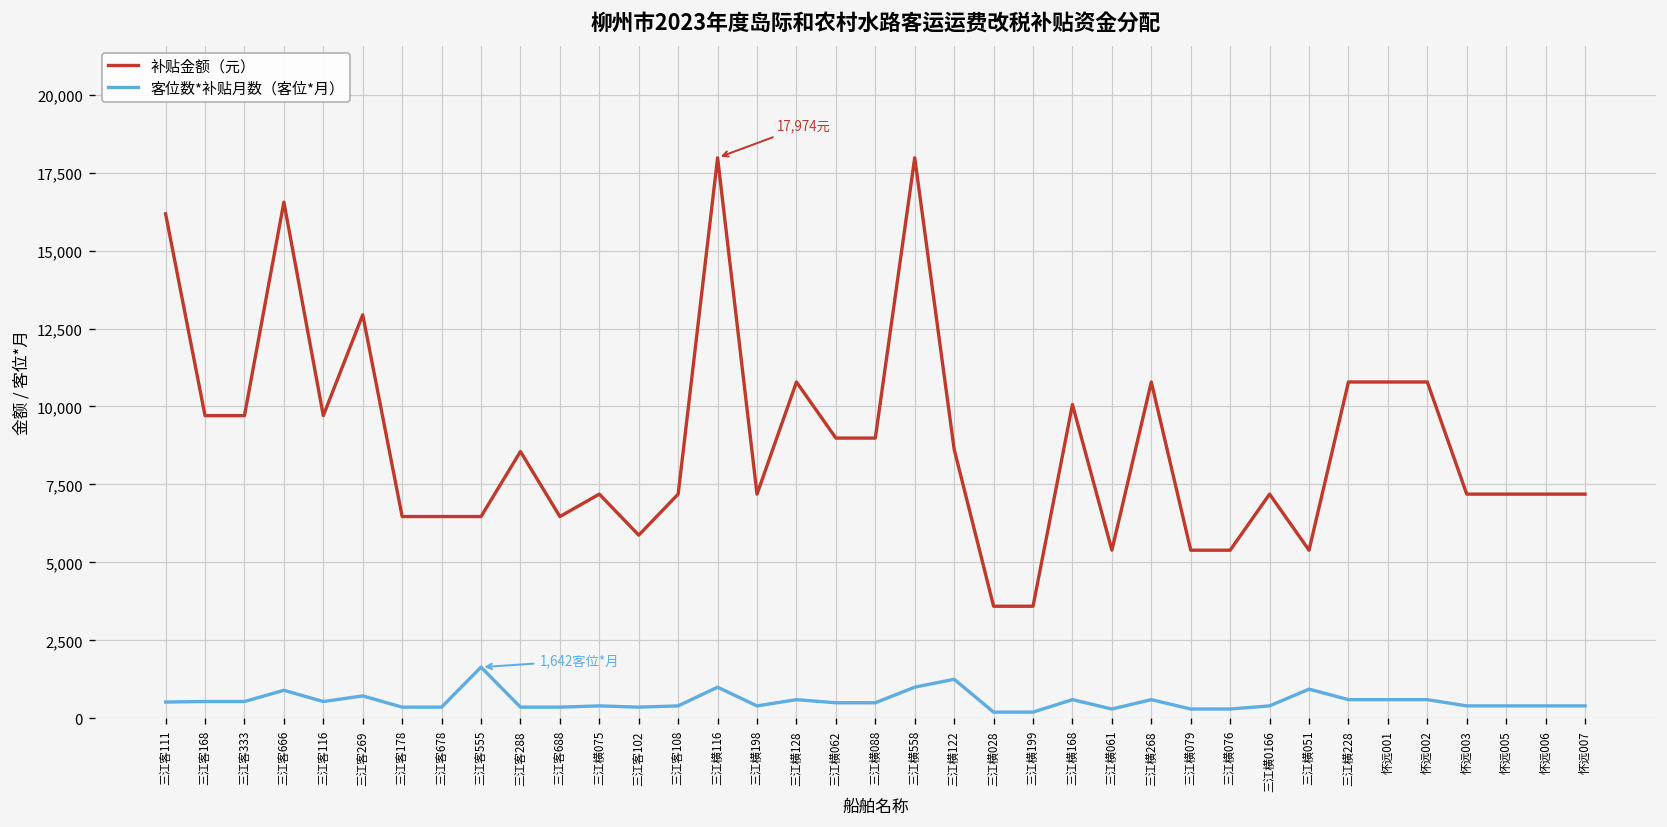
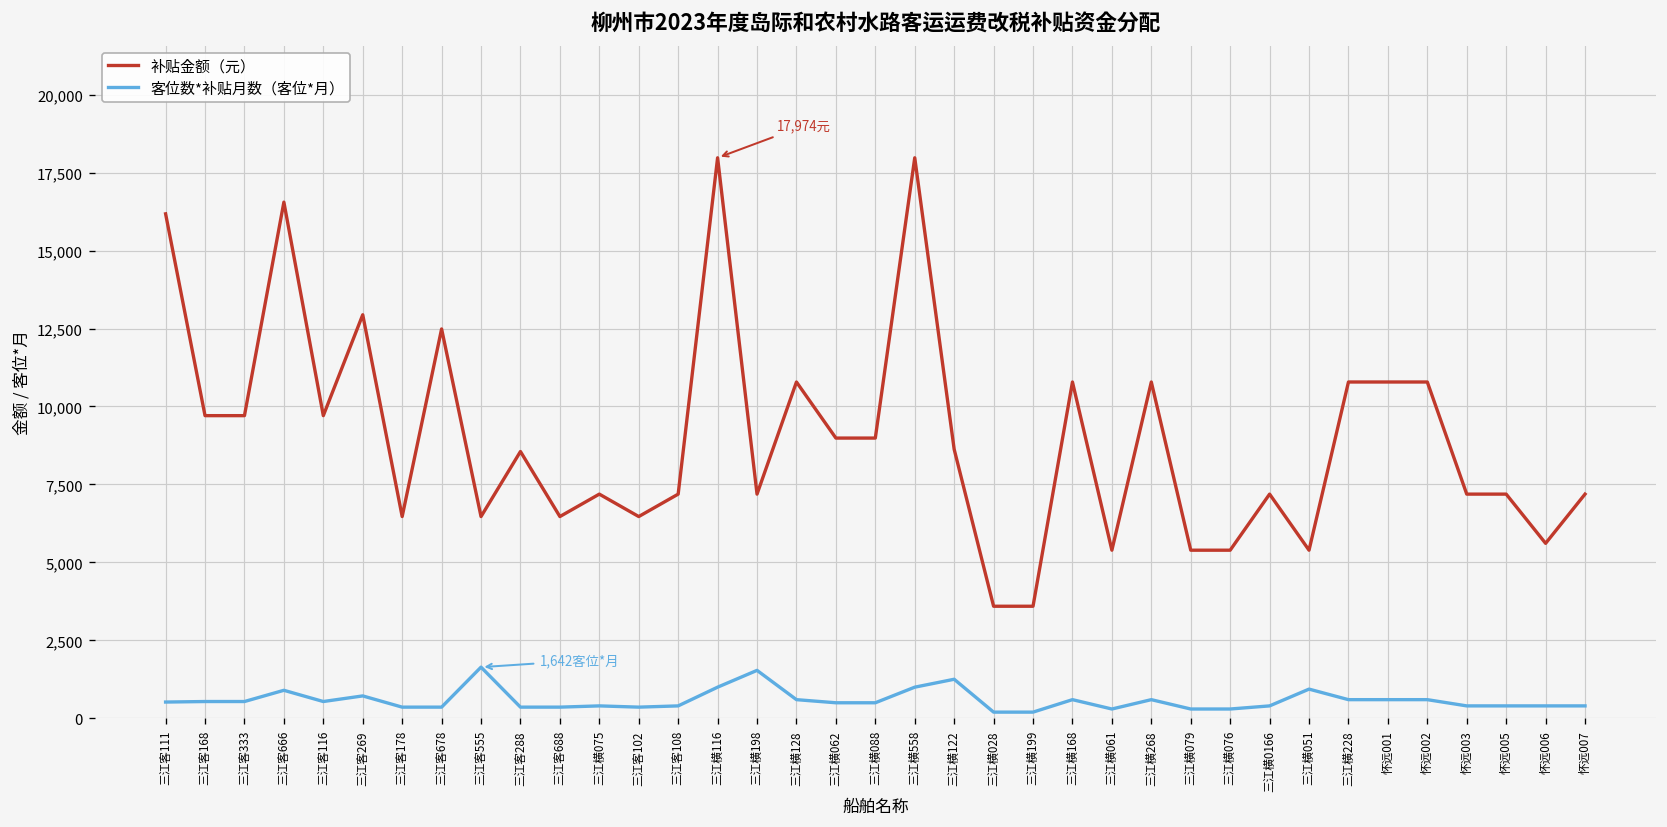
补贴金额（元）, 三江客678: 6,500 -> 12,500
补贴金额（元）, 三江客102: 5,900 -> 6,500
客位数*补贴月数（客位*月）, 三江横198: 400 -> 1,500
补贴金额（元）, 三江横168: 10,100 -> 10,800
补贴金额（元）, 怀远006: 7,200 -> 5,600
